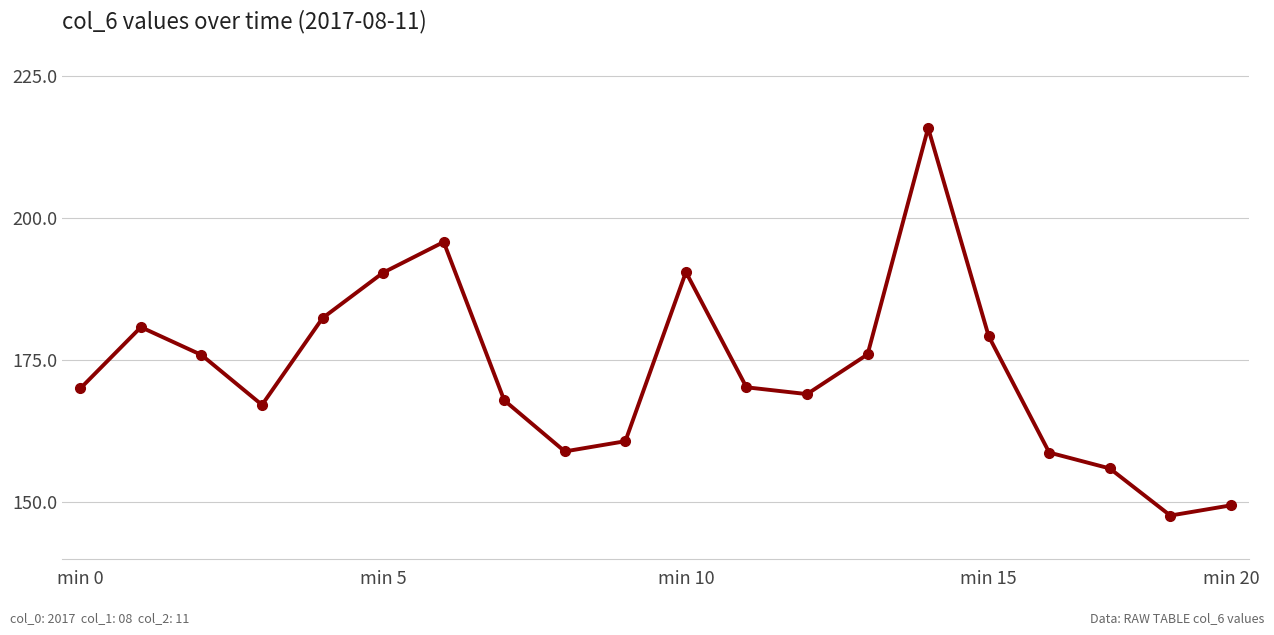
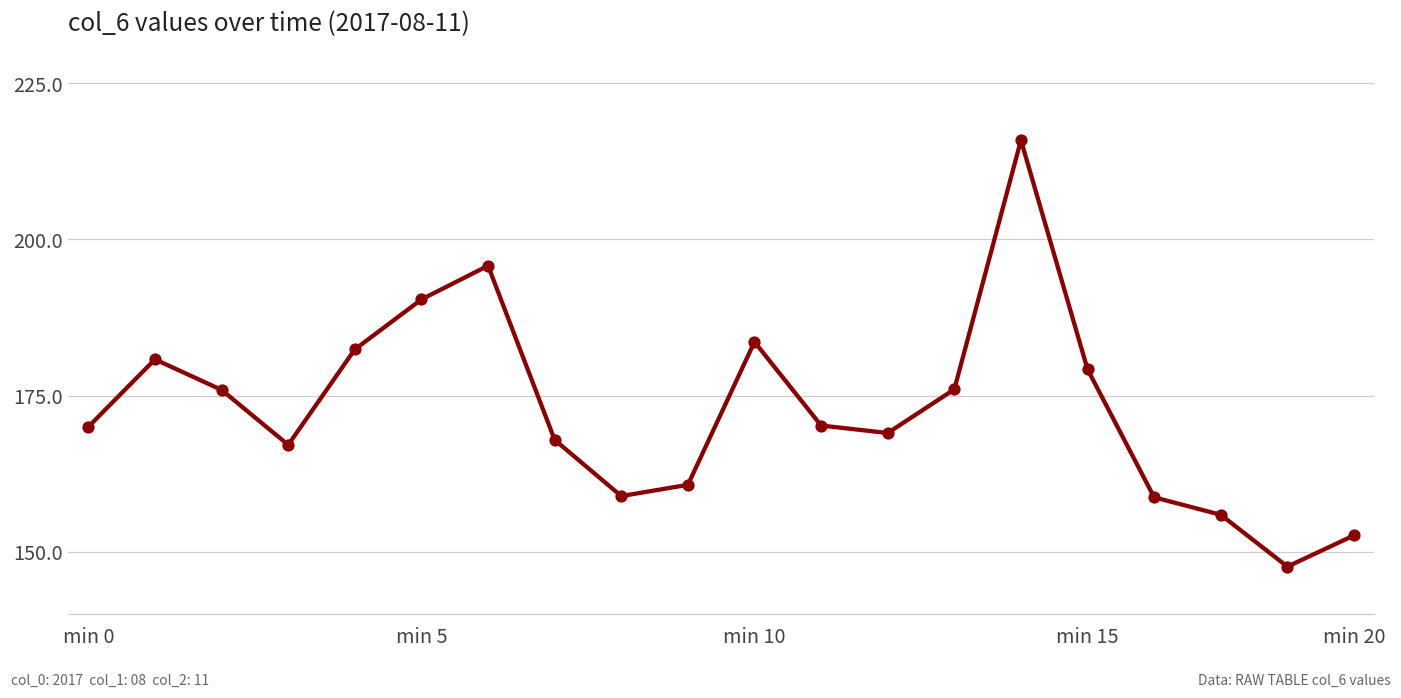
min 10: 191 -> 184
min 20: 149 -> 153
